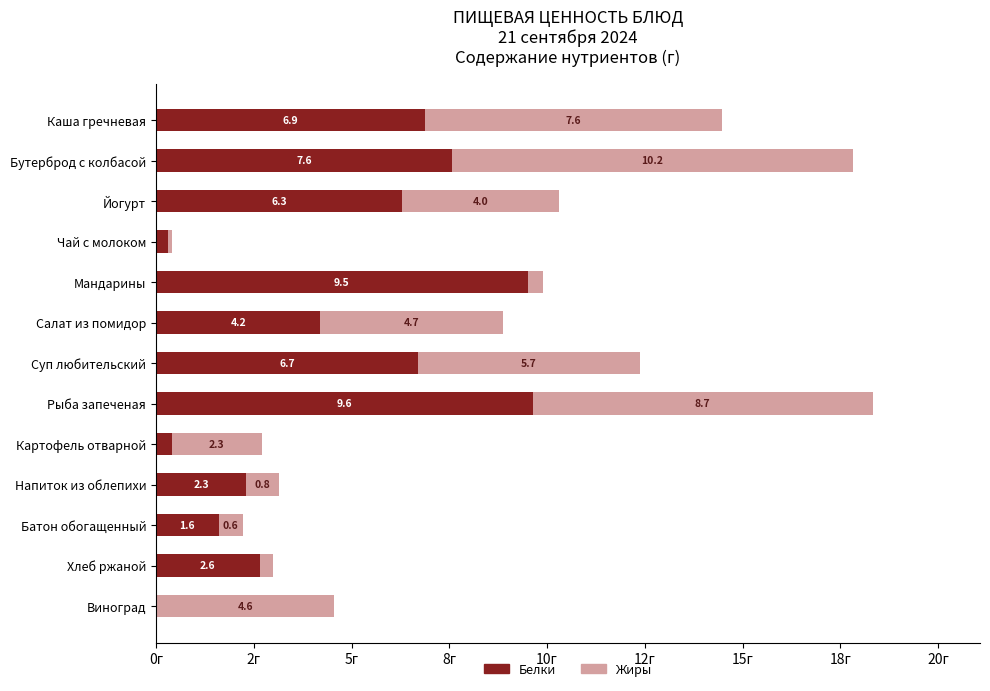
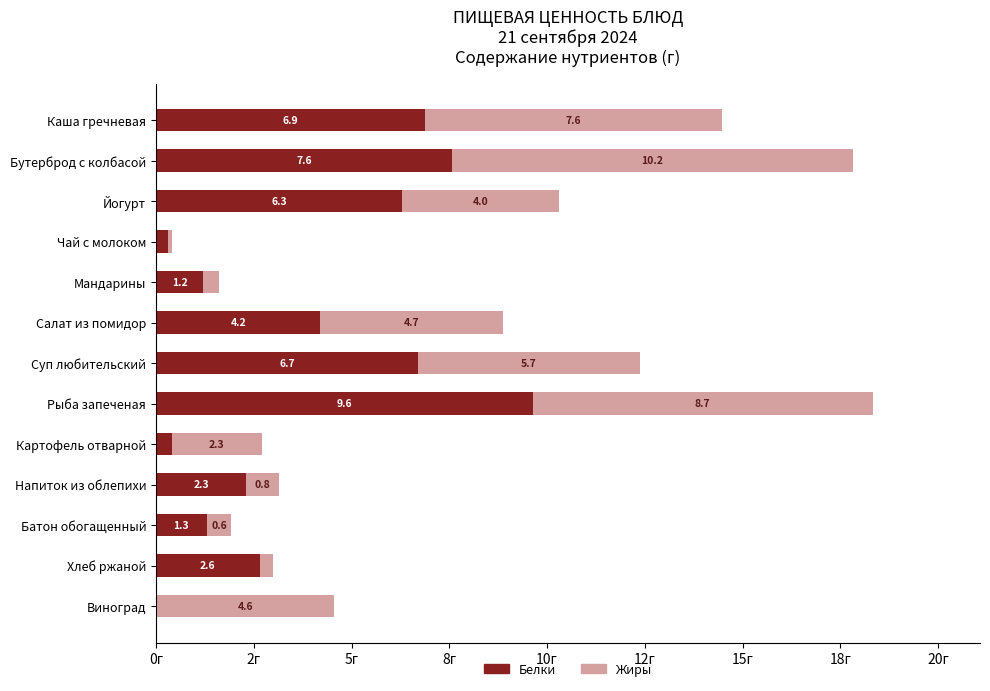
Белки, Мандарины: 9.5 -> 1.2
Белки, Батон обогащенный: 1.6 -> 1.3
